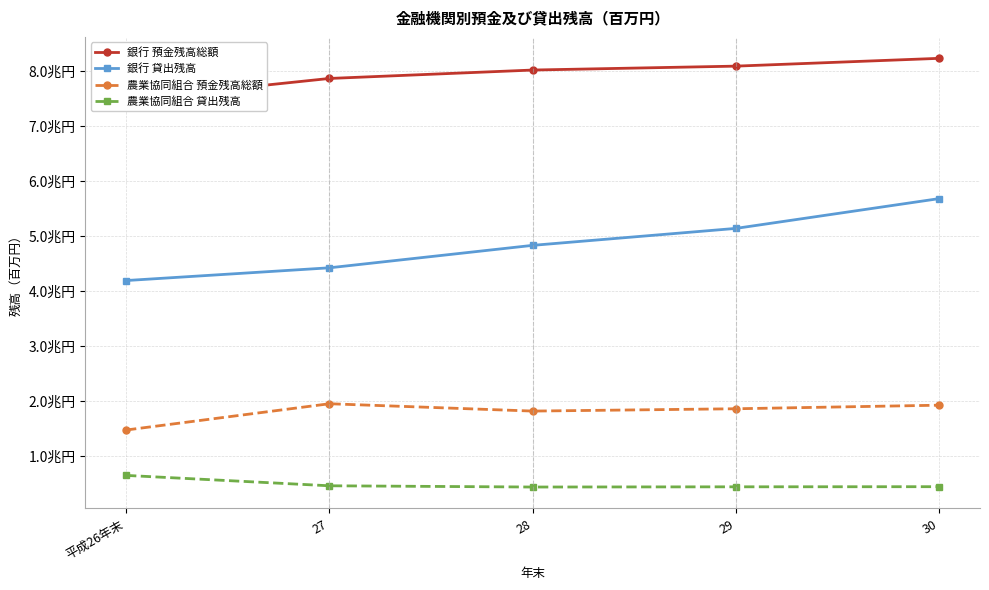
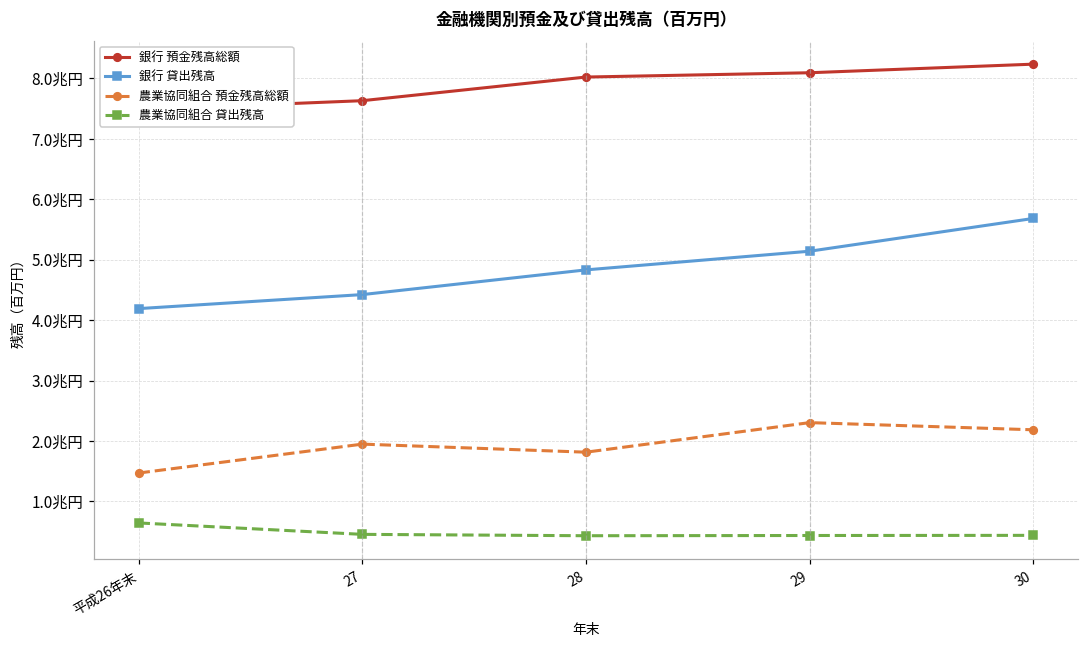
銀行 預金残高総額, 27: 7.9兆円 -> 7.6兆円
農業協同組合 預金残高総額, 29: 1.9兆円 -> 2.3兆円
農業協同組合 預金残高総額, 30: 1.9兆円 -> 2.2兆円
